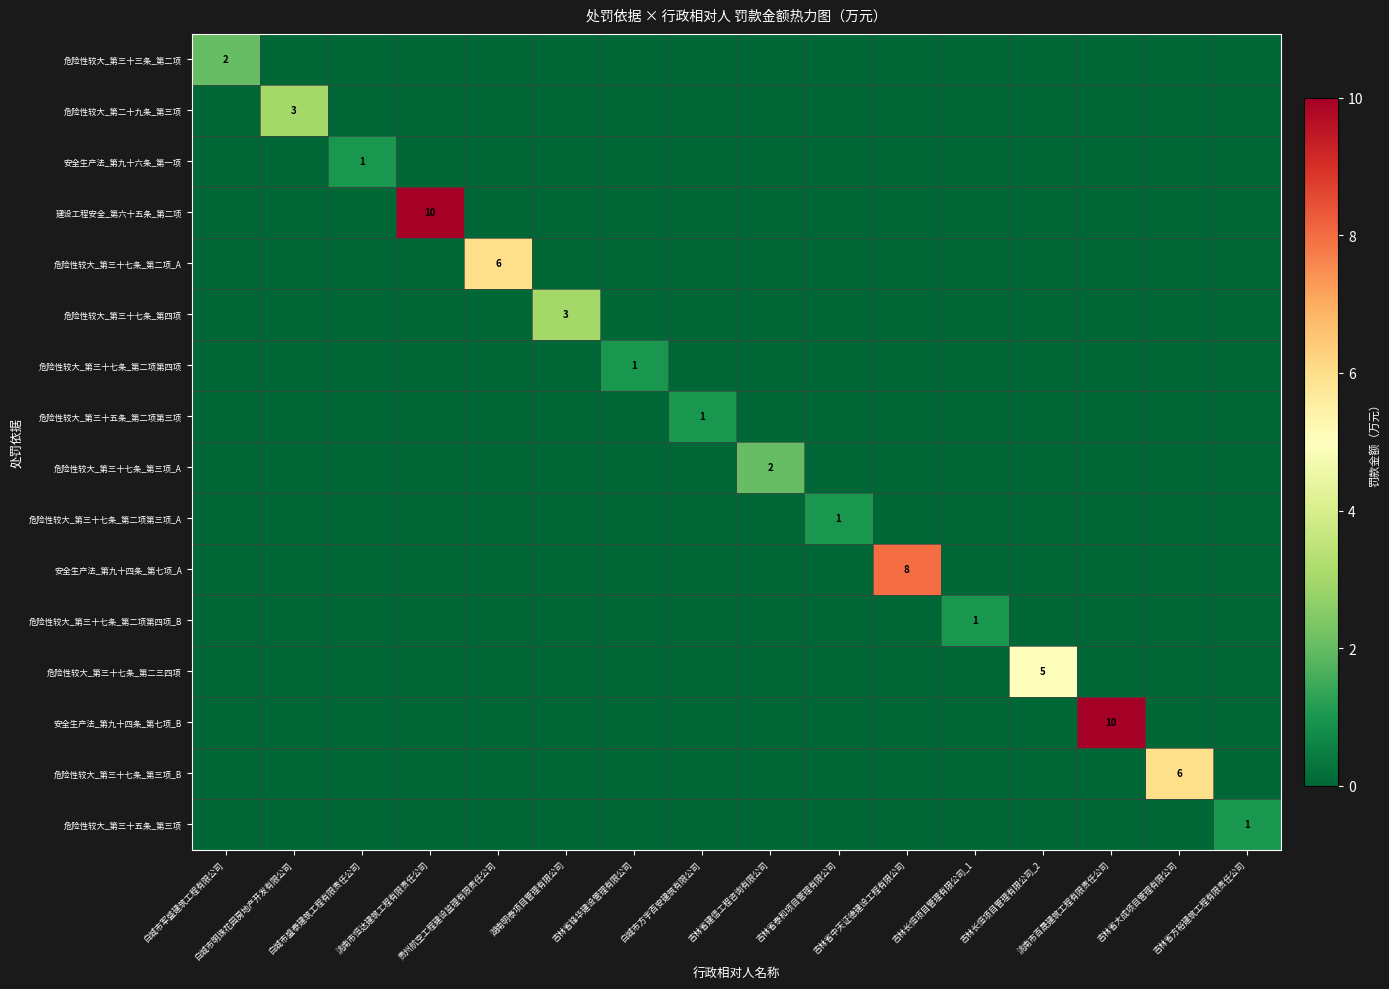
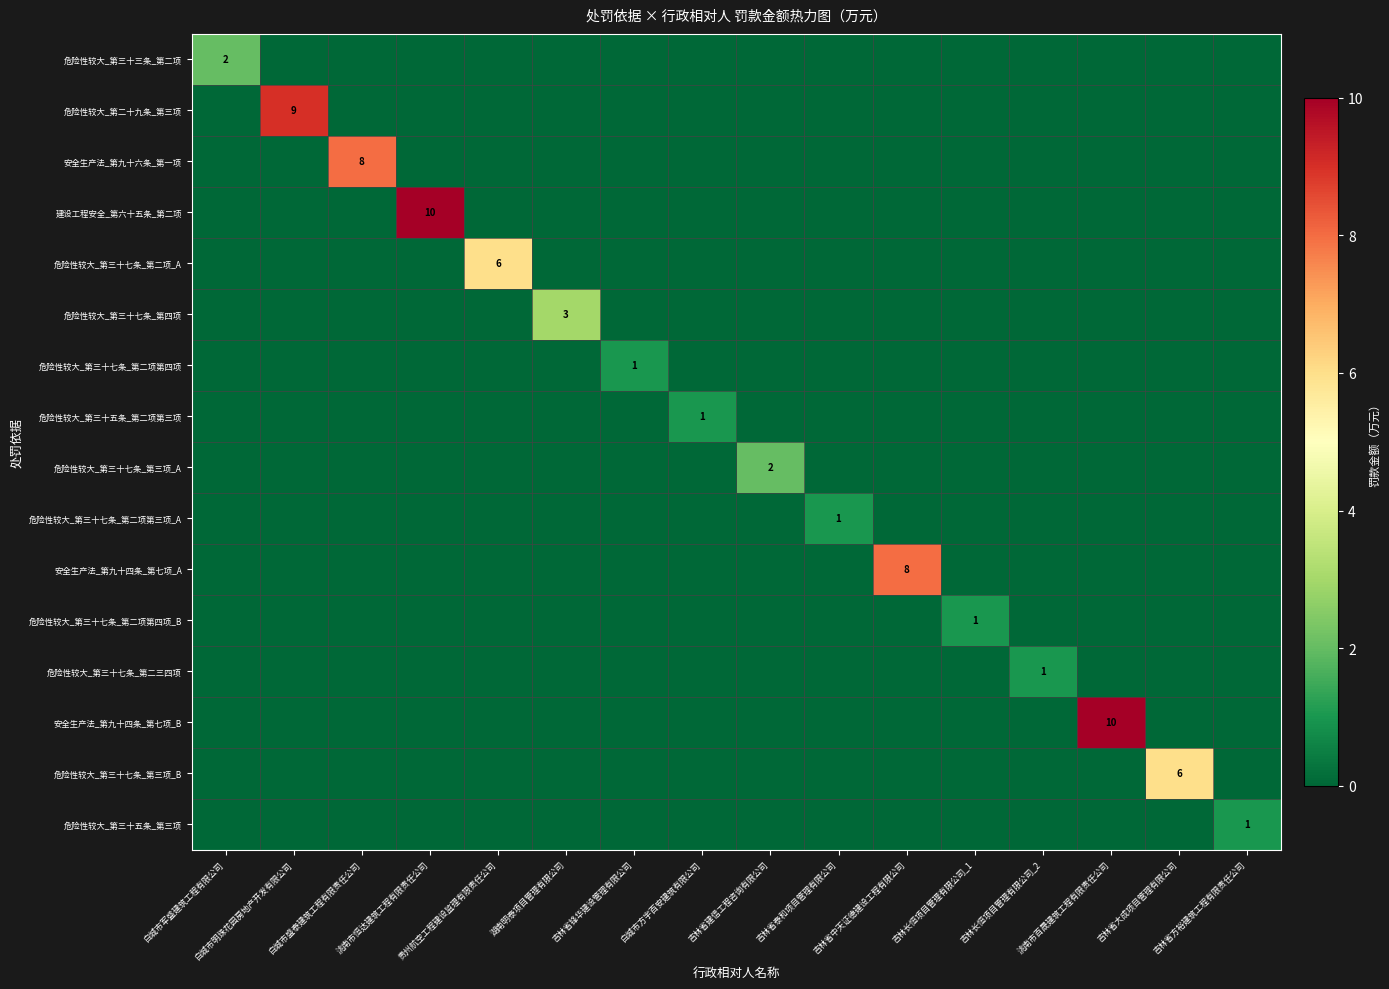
危险性较大_第二十九条_第三项, 白城市明珠花园房地产开发有限公司: 3 -> 9
安全生产法_第九十六条_第一项, 白城市盛泰建筑工程有限责任公司: 1 -> 8
危险性较大_第三十七条_第二三四项, 吉林长恒项目管理有限公司_2: 5 -> 1
